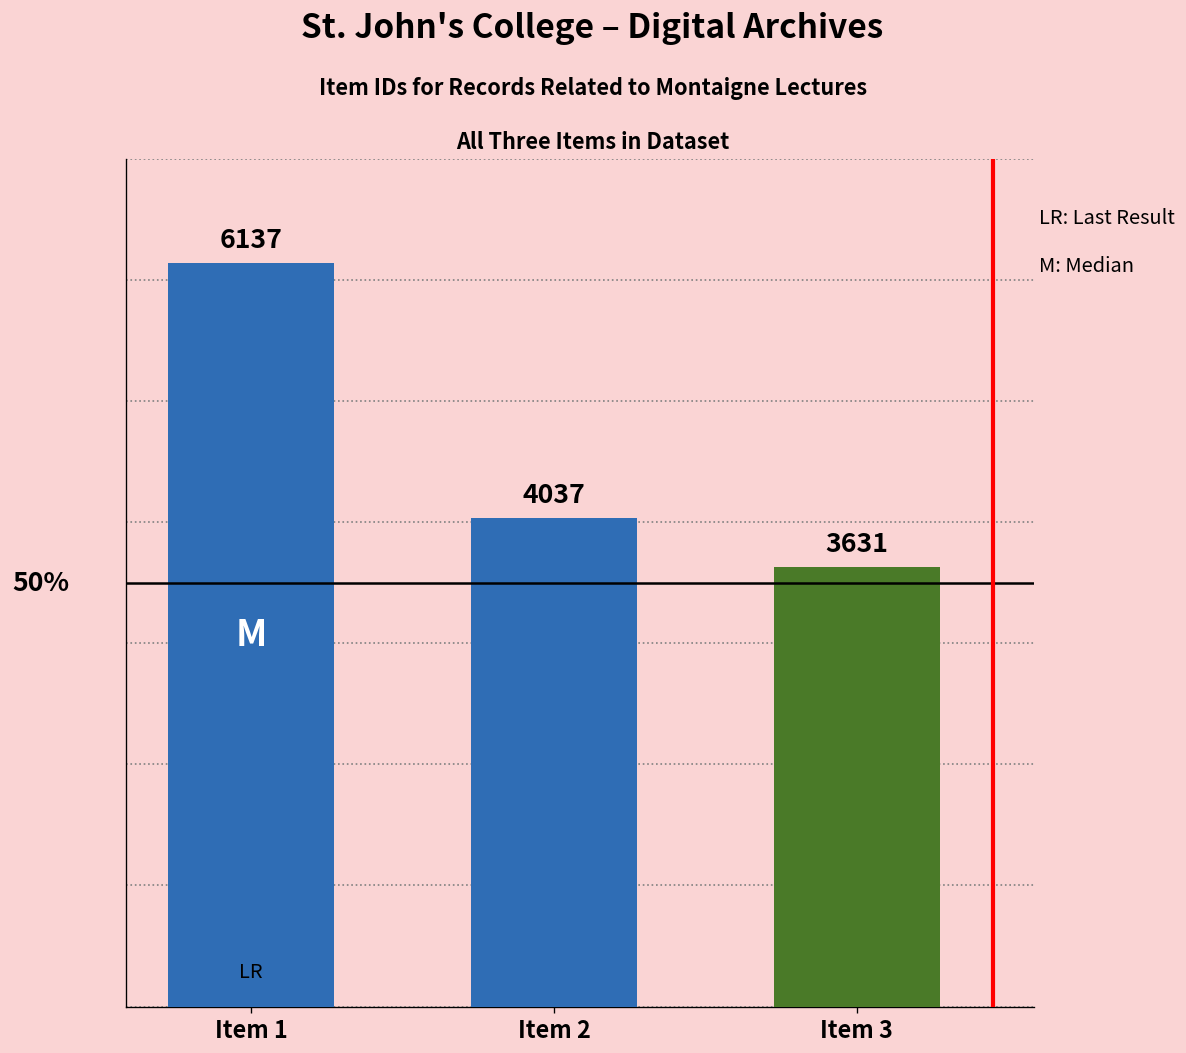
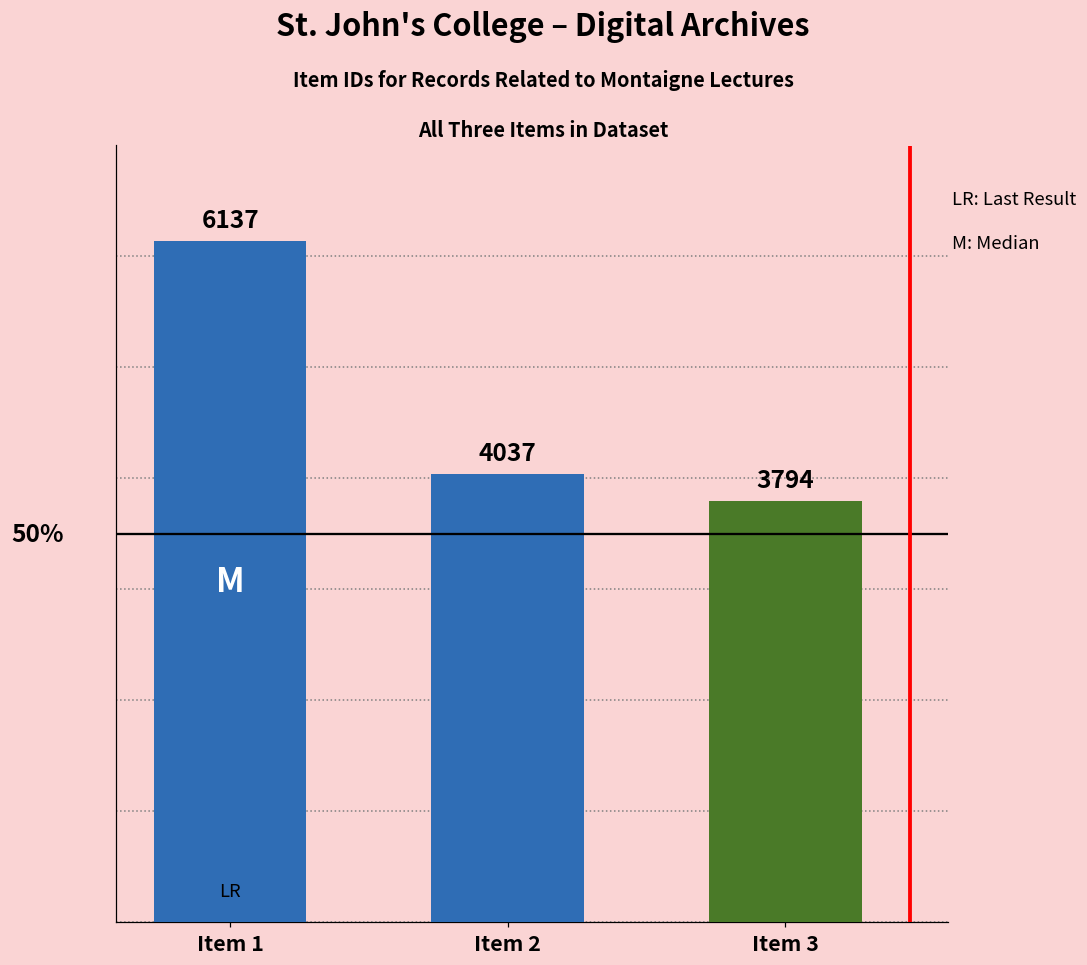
Item 3: 3631 -> 3794
